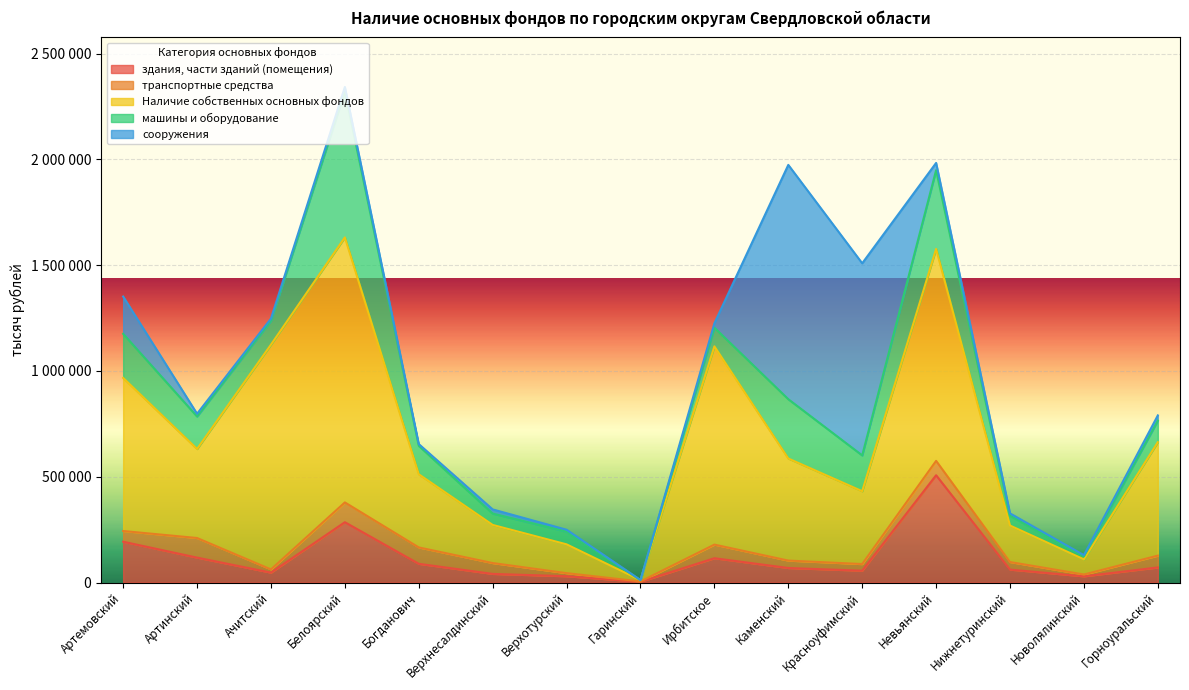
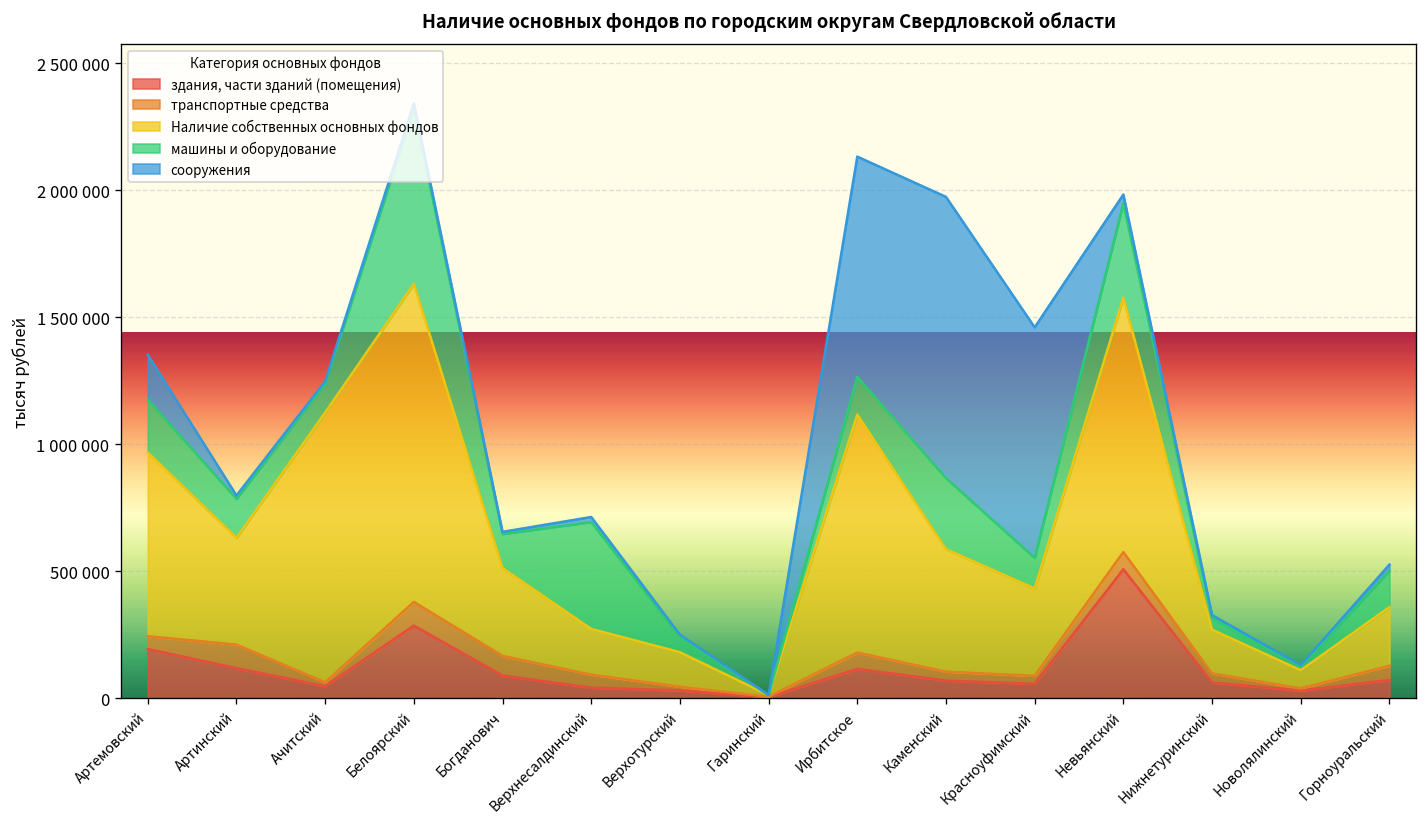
машины и оборудование, Верхнесалдинский: 50000 -> 420000
машины и оборудование, Ирбитское: 90000 -> 150000
сооружения, Ирбитское: 20000 -> 870000
машины и оборудование, Красноуфимский: 170000 -> 120000
Наличие собственных основных фондов, Горноуральский: 540000 -> 230000
машины и оборудование, Горноуральский: 100000 -> 140000
